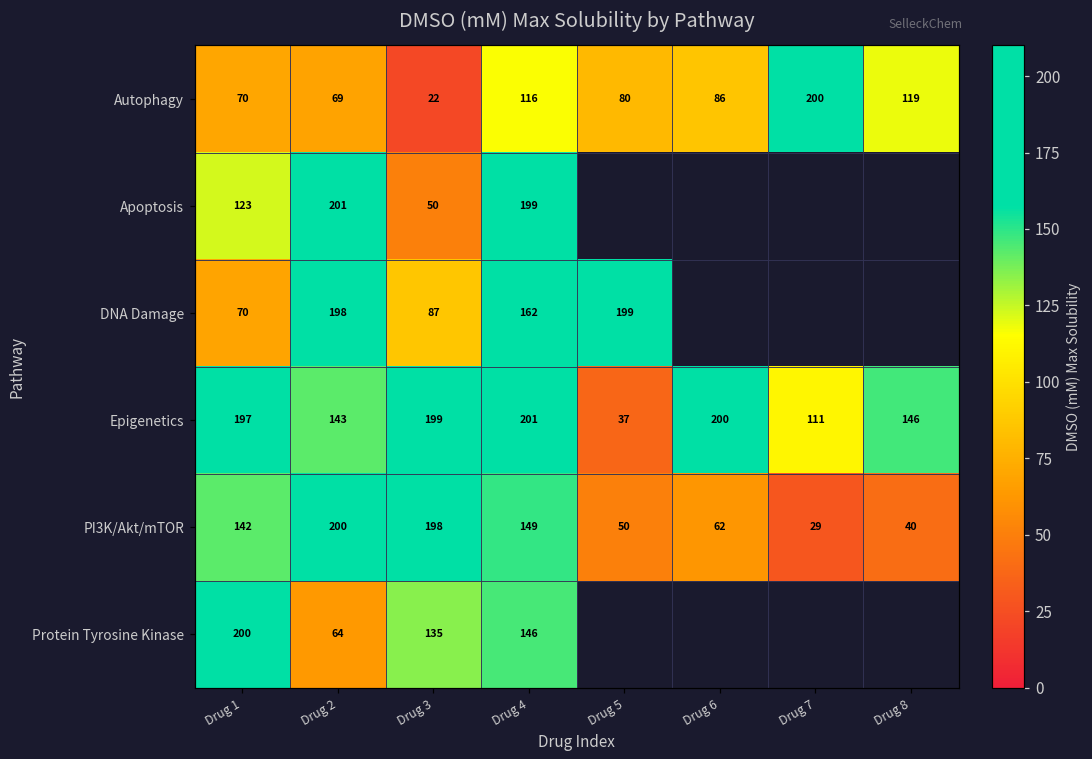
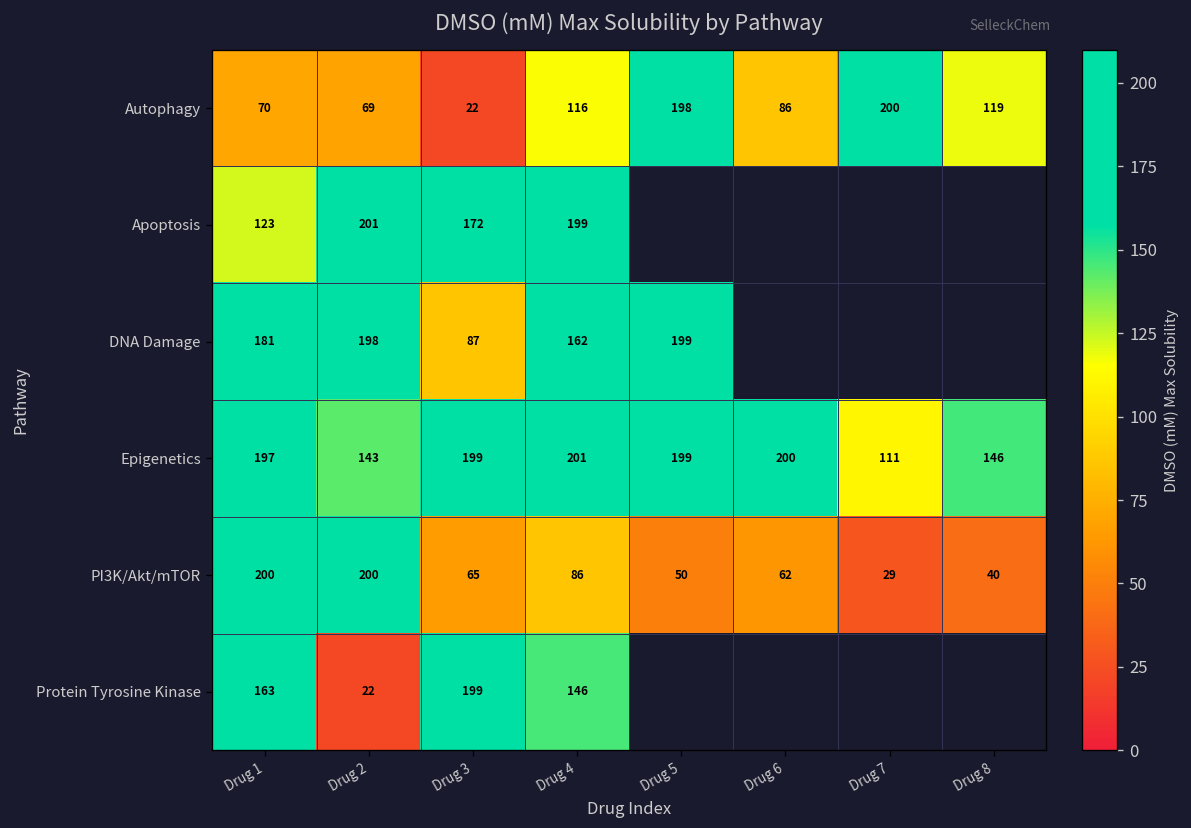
Autophagy, Drug 5: 80 -> 198
Apoptosis, Drug 3: 50 -> 172
DNA Damage, Drug 1: 70 -> 181
Epigenetics, Drug 5: 37 -> 199
PI3K/Akt/mTOR, Drug 1: 142 -> 200
PI3K/Akt/mTOR, Drug 3: 198 -> 65
PI3K/Akt/mTOR, Drug 4: 149 -> 86
Protein Tyrosine Kinase, Drug 1: 200 -> 163
Protein Tyrosine Kinase, Drug 2: 64 -> 22
Protein Tyrosine Kinase, Drug 3: 135 -> 199
